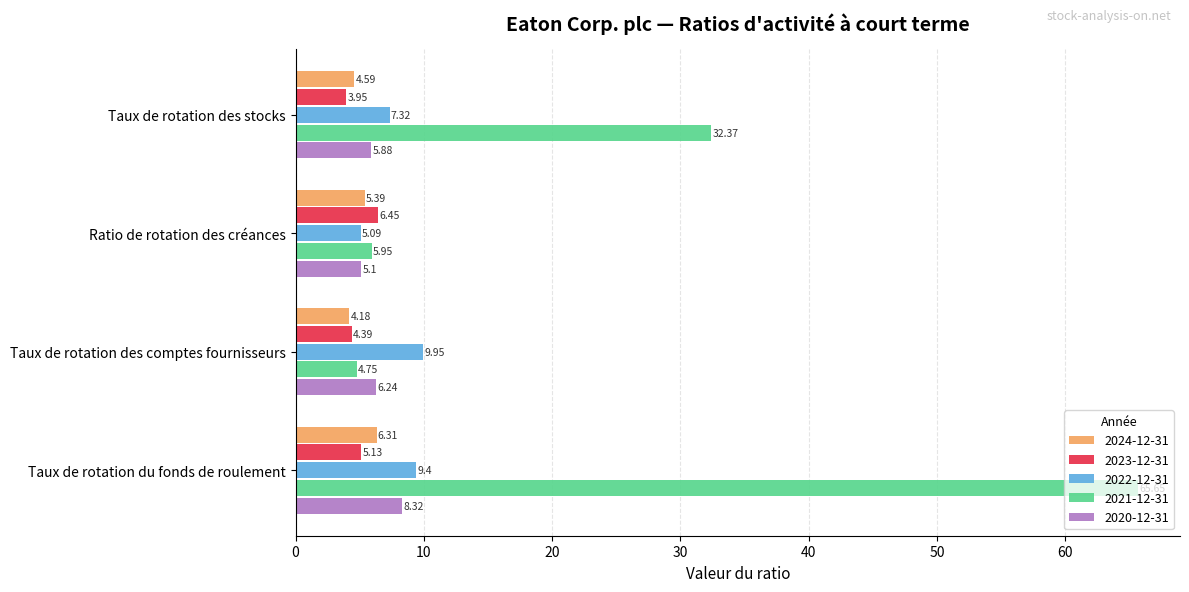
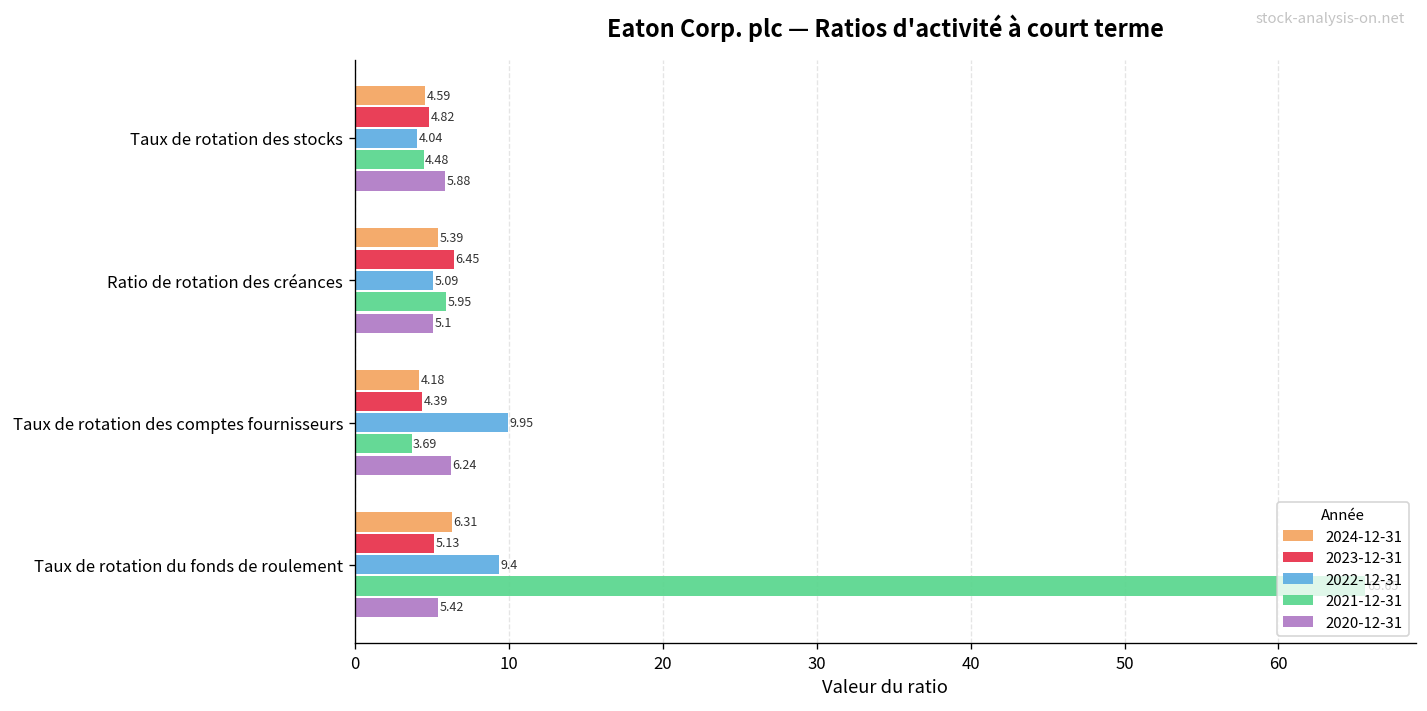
2023-12-31, Taux de rotation des stocks: 3.95 -> 4.82
2022-12-31, Taux de rotation des stocks: 7.32 -> 4.04
2021-12-31, Taux de rotation des stocks: 32.37 -> 4.48
2021-12-31, Taux de rotation des comptes fournisseurs: 4.75 -> 3.69
2020-12-31, Taux de rotation du fonds de roulement: 8.32 -> 5.42
